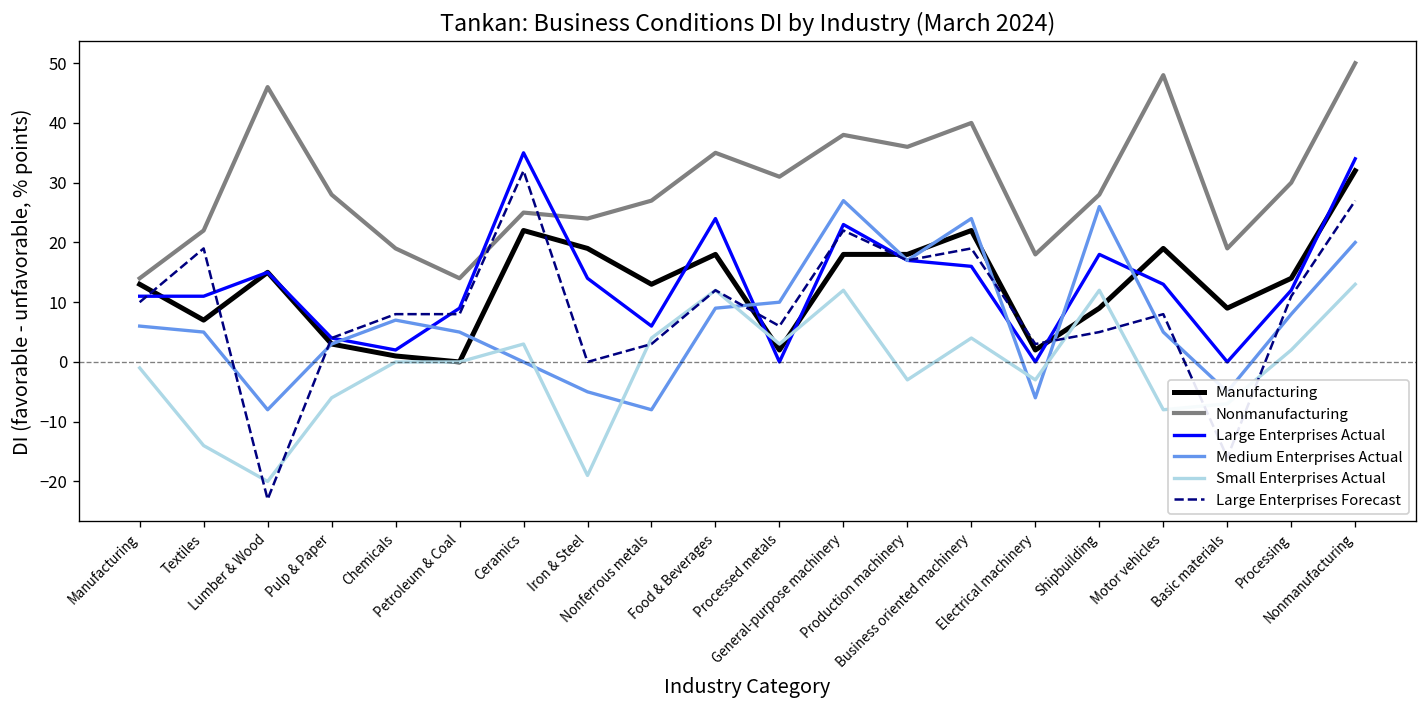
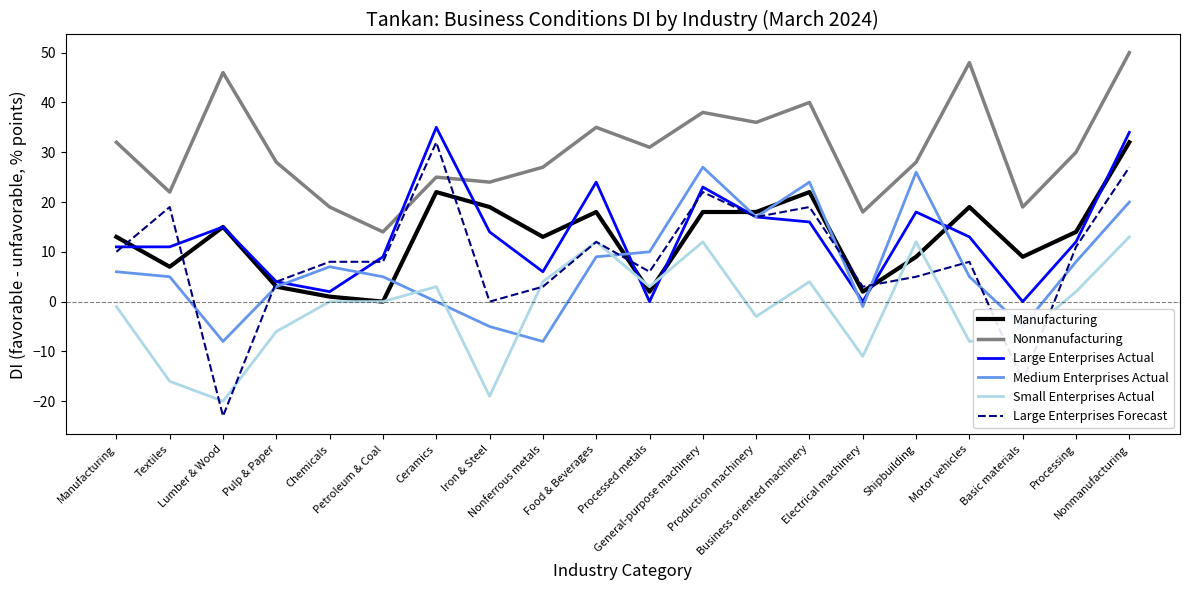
Nonmanufacturing, Manufacturing: 14 -> 32
Small Enterprises Actual, Textiles: -14 -> -16
Medium Enterprises Actual, Electrical machinery: -6 -> -1
Small Enterprises Actual, Electrical machinery: -3 -> -11
